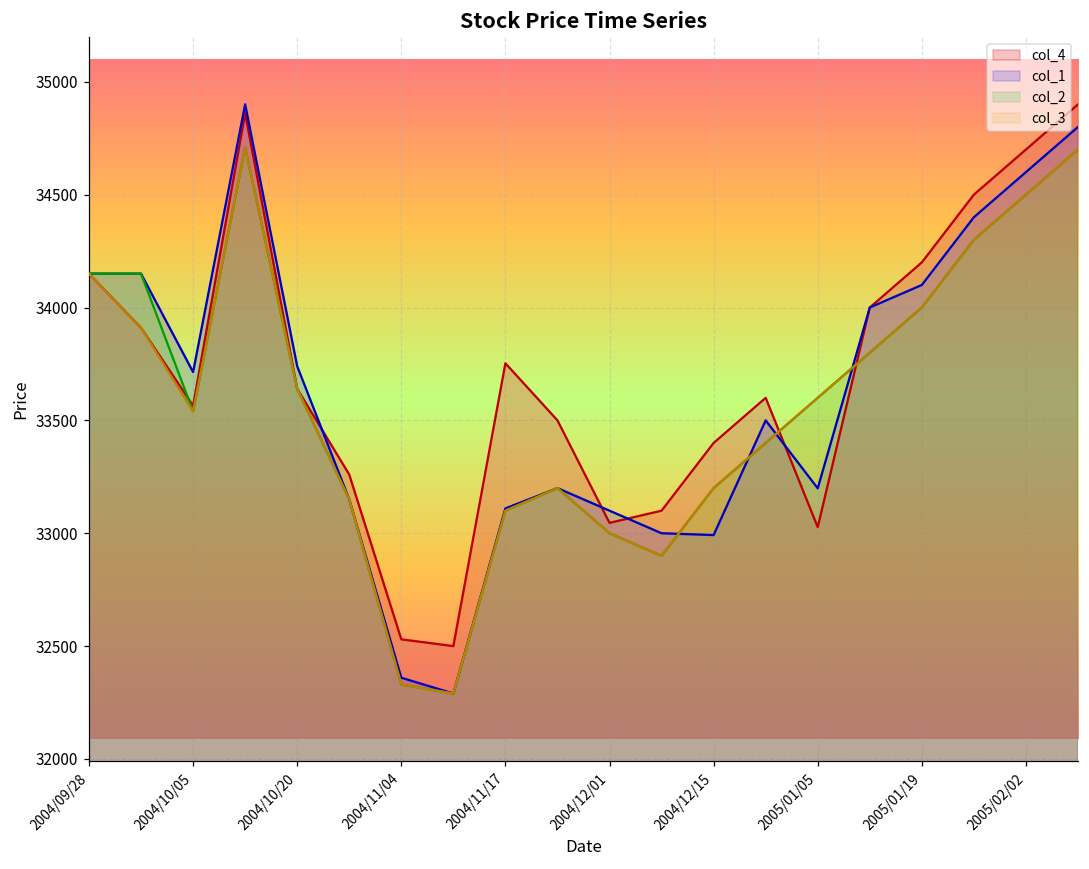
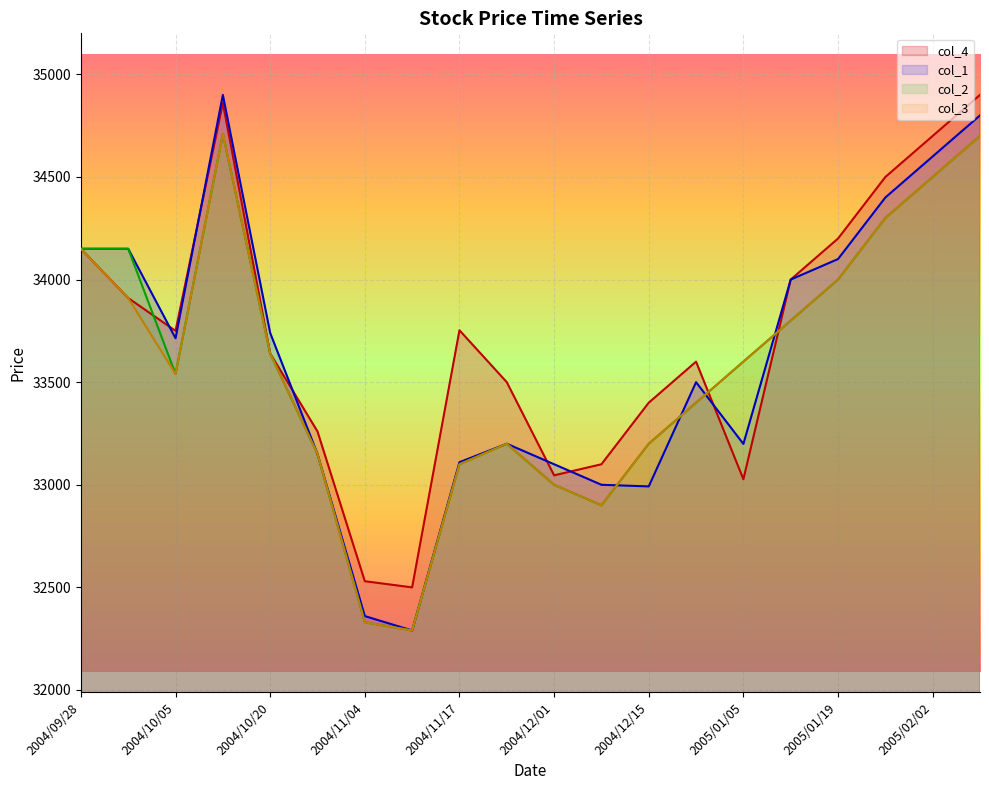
col_4, 2004/10/05: 33570 -> 33750
